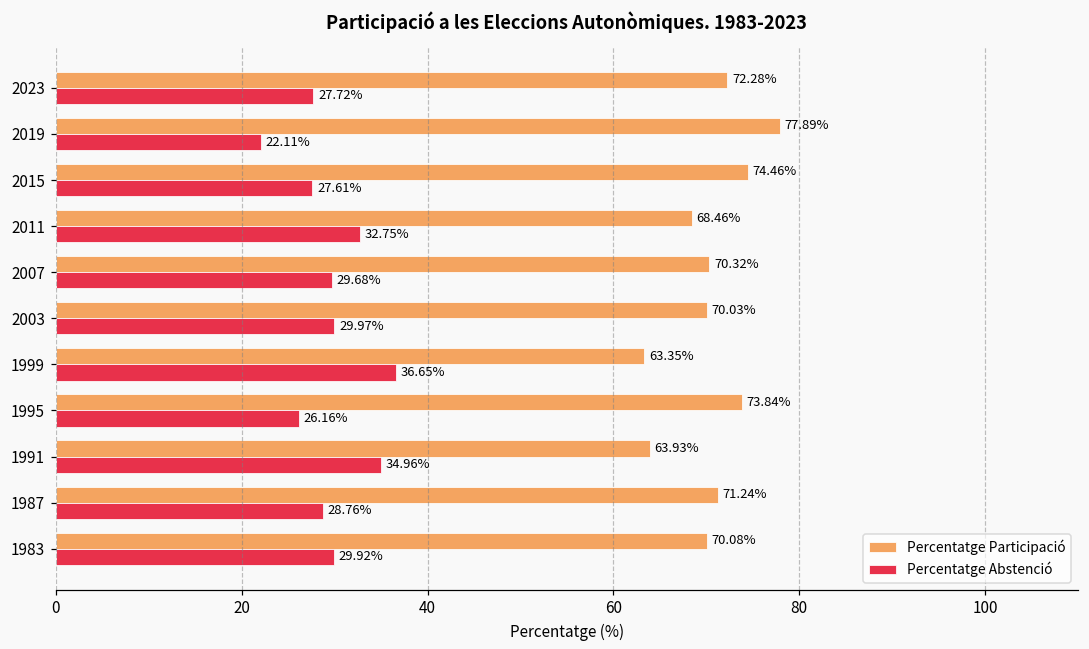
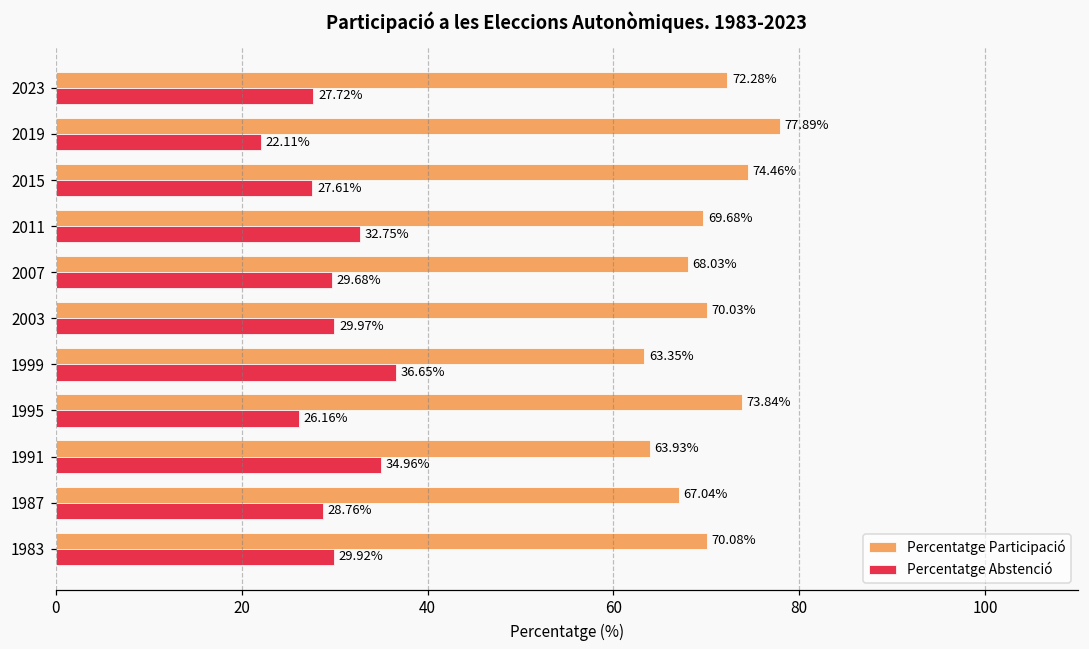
Percentatge Participació, 2011: 68.46% -> 69.68%
Percentatge Participació, 2007: 70.32% -> 68.03%
Percentatge Participació, 1987: 71.24% -> 67.04%
